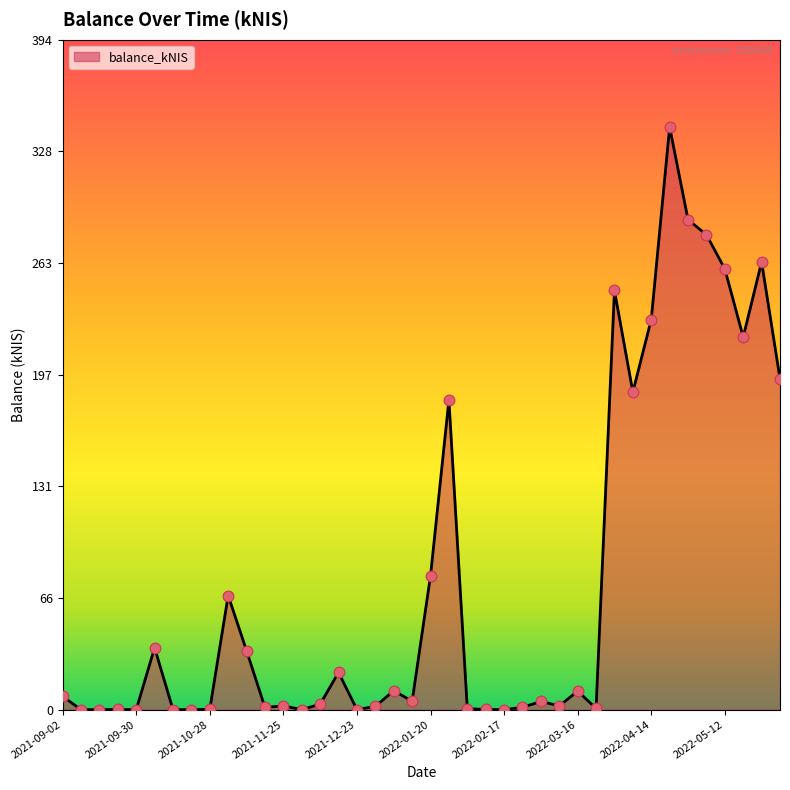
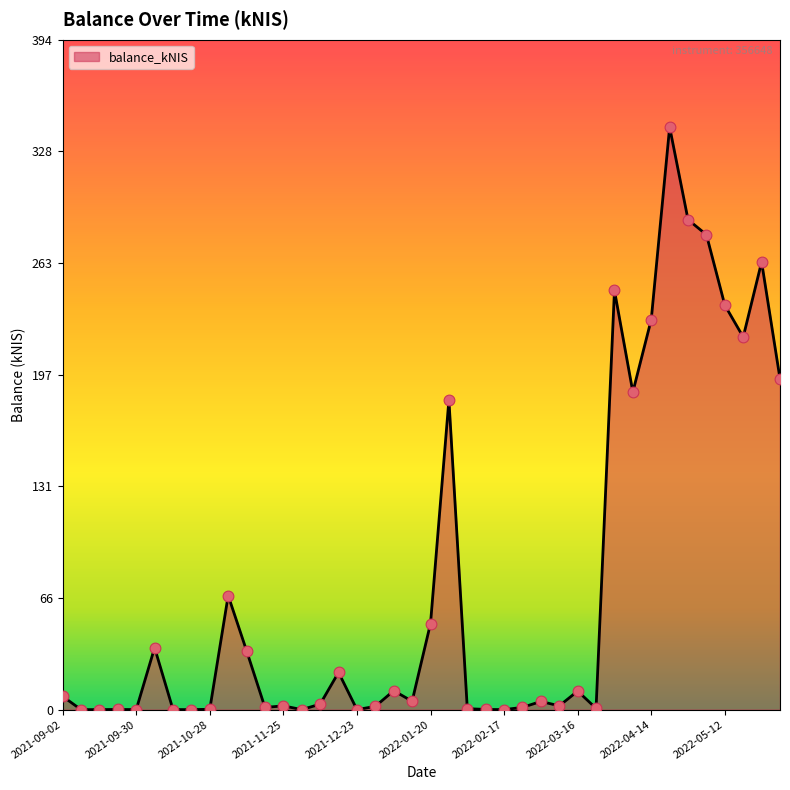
2022-01-20: 79 -> 51
2022-05-12: 259 -> 238
